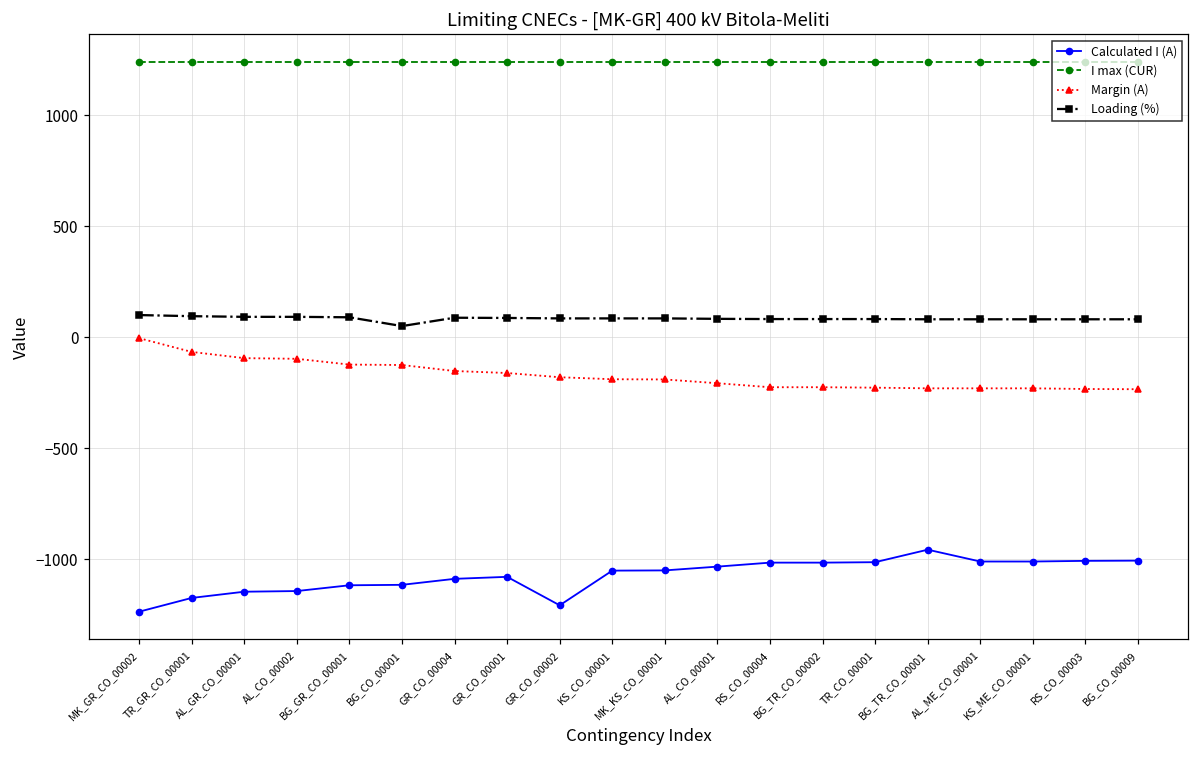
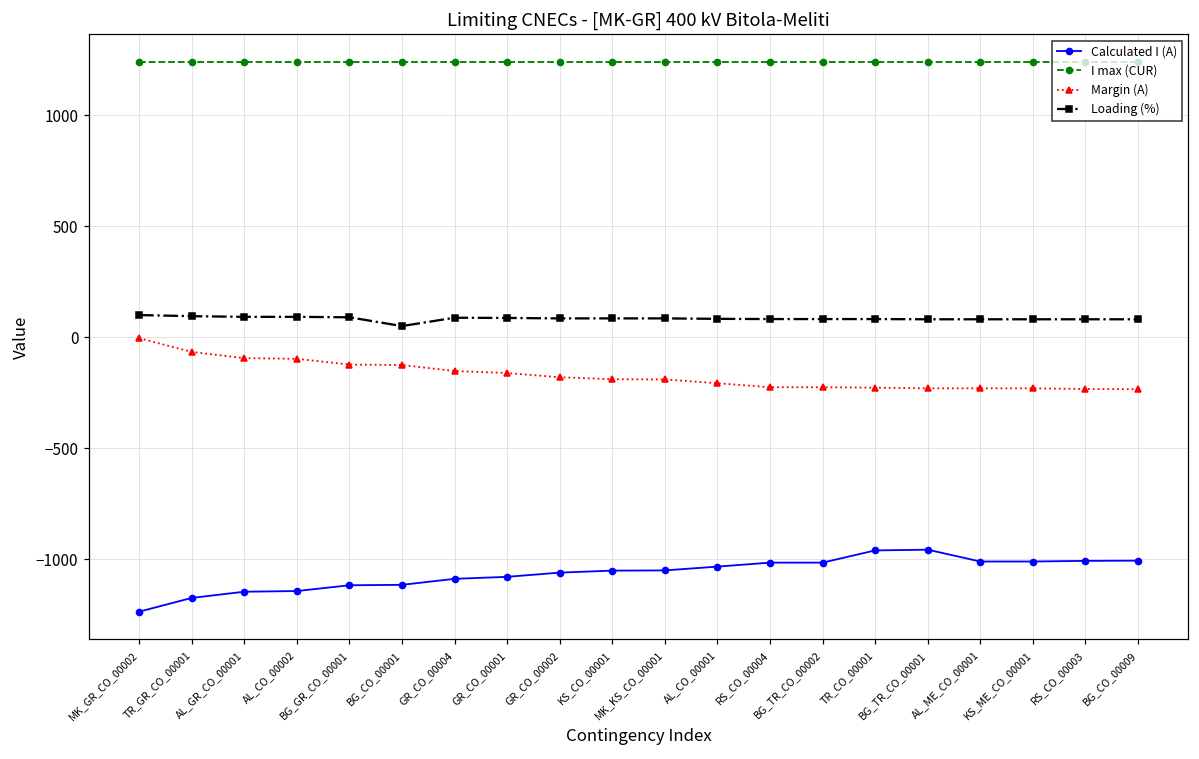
Calculated I (A), GR_CO_00002: -1210 -> -1060
Calculated I (A), TR_CO_00001: -1010 -> -960
